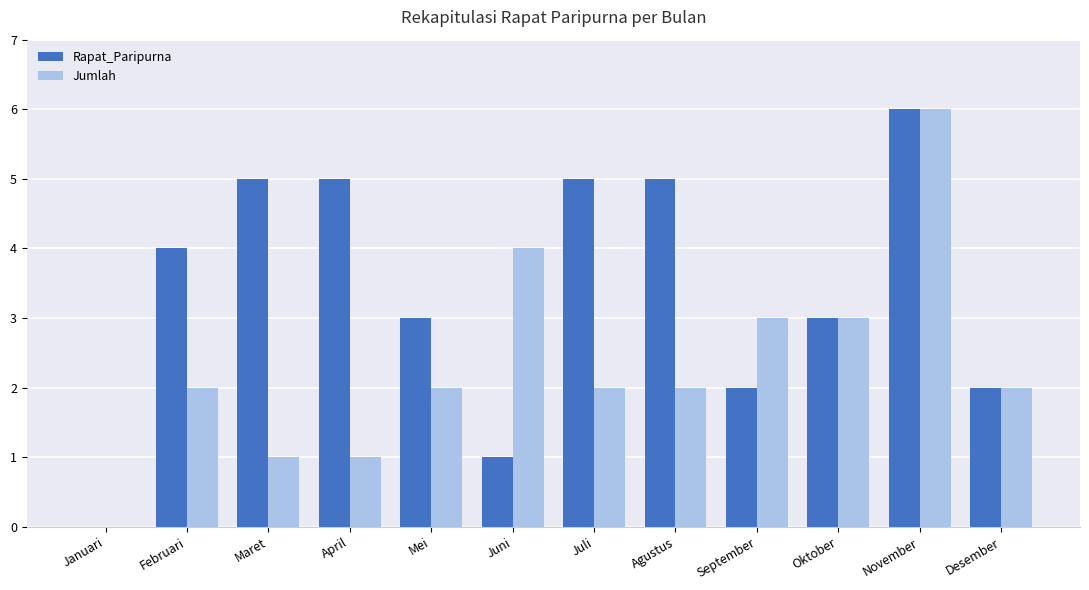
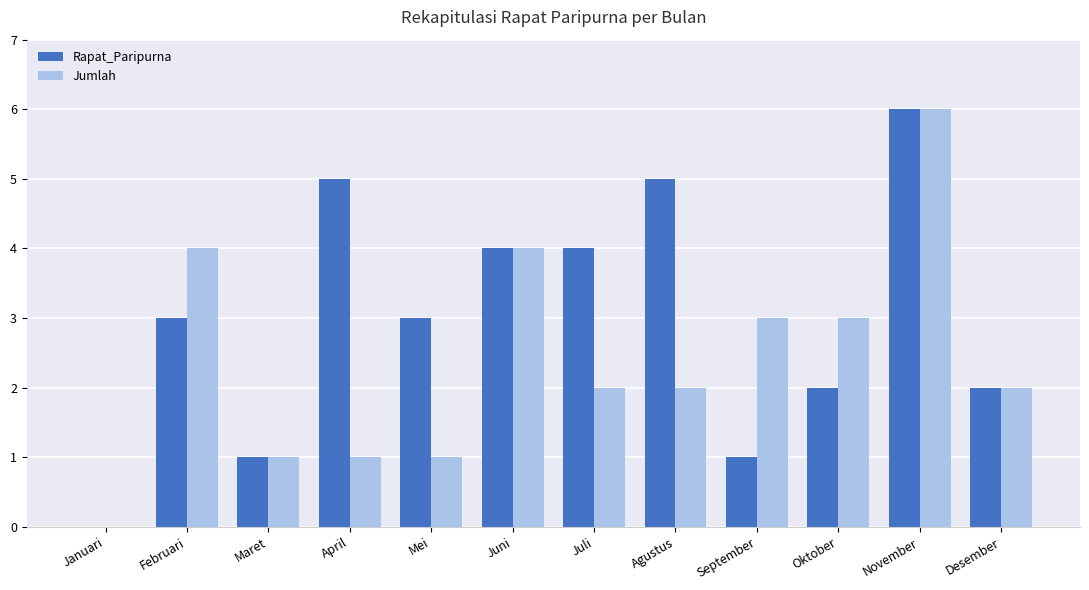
Rapat_Paripurna, Februari: 4 -> 3
Jumlah, Februari: 2 -> 4
Rapat_Paripurna, Maret: 5 -> 1
Jumlah, Mei: 2 -> 1
Rapat_Paripurna, Juni: 1 -> 4
Rapat_Paripurna, Juli: 5 -> 4
Rapat_Paripurna, September: 2 -> 1
Rapat_Paripurna, Oktober: 3 -> 2
